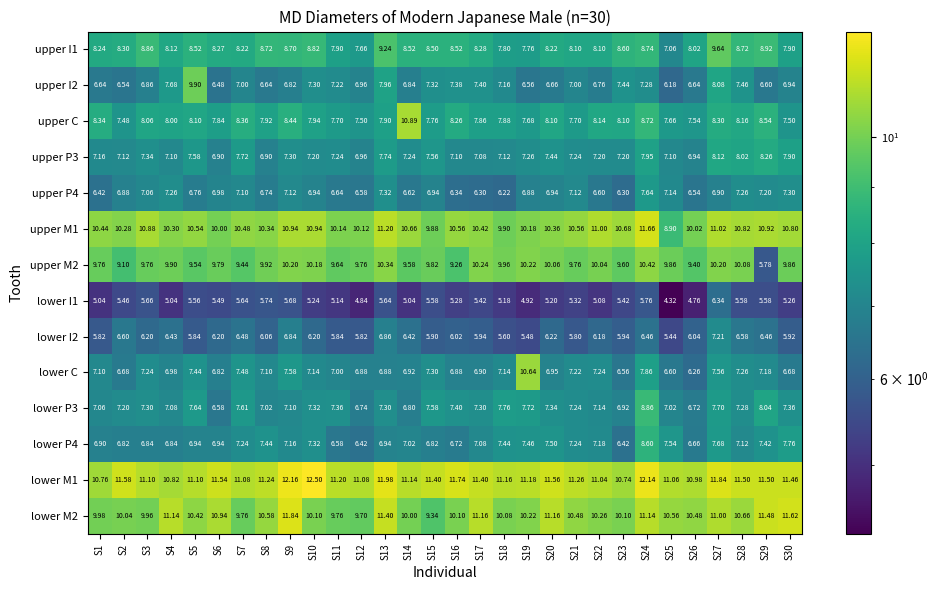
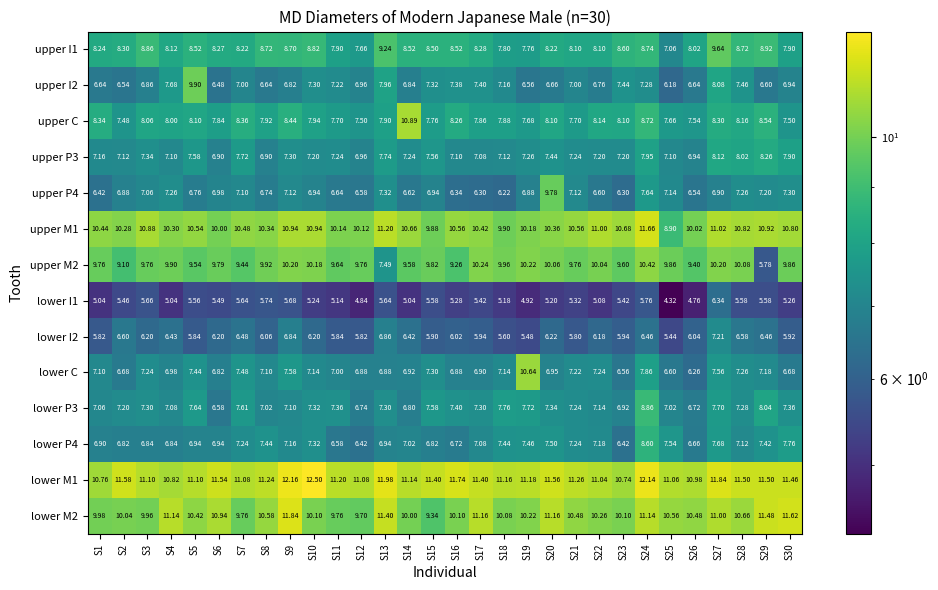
upper P4, S20: 6.94 -> 9.78
upper M2, S13: 10.34 -> 7.49
